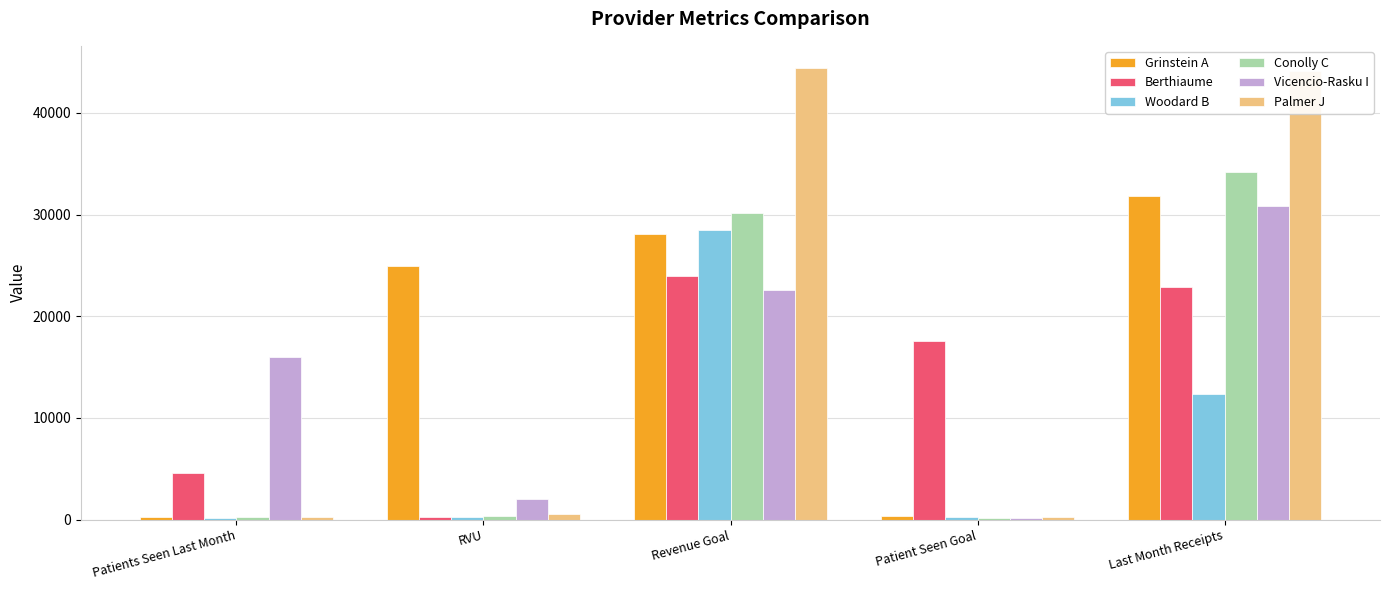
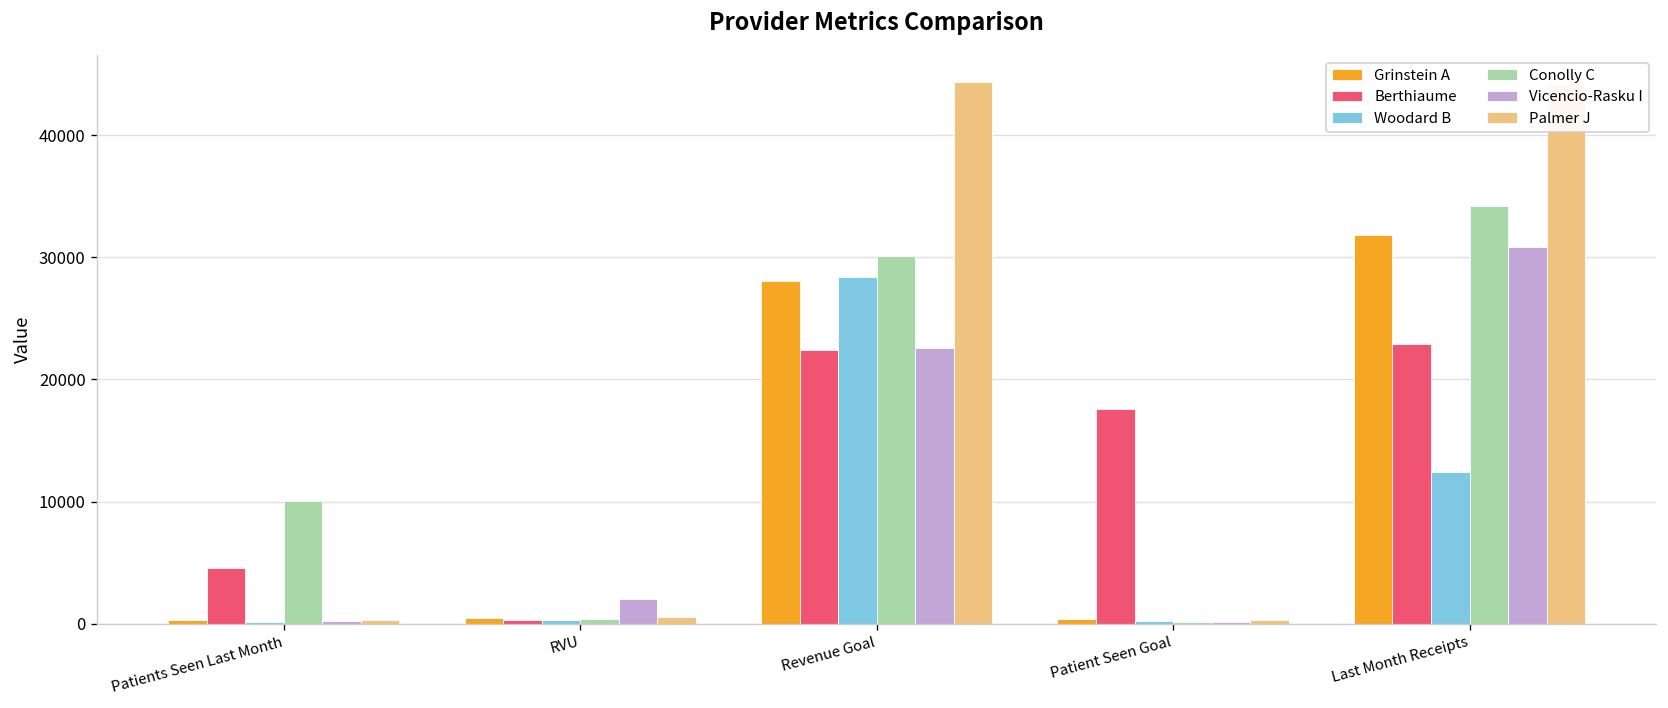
Conolly C, Patients Seen Last Month: 200 -> 10100
Vicencio-Rasku I, Patients Seen Last Month: 16000 -> 200
Grinstein A, RVU: 24900 -> 400
Berthiaume, Revenue Goal: 23900 -> 22400
